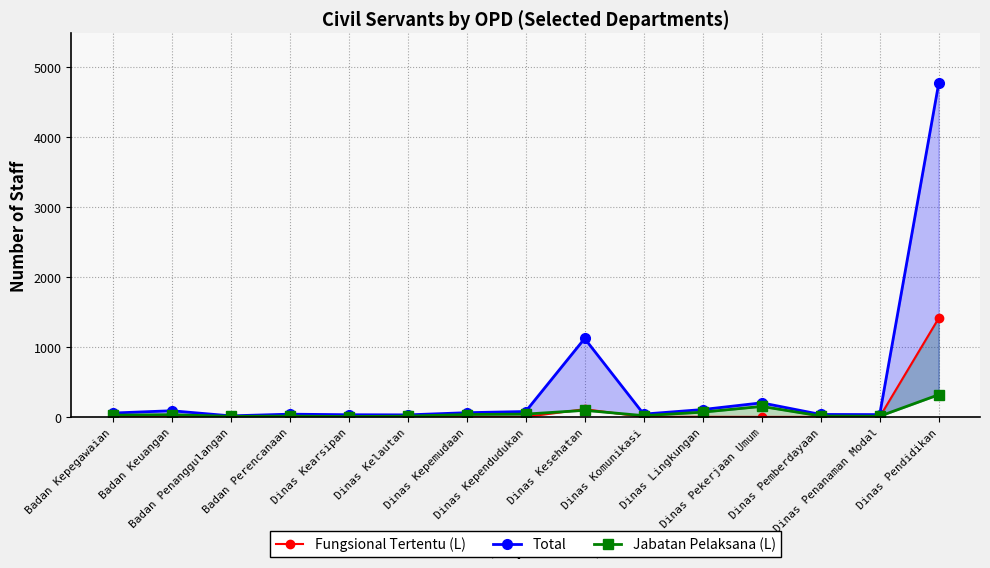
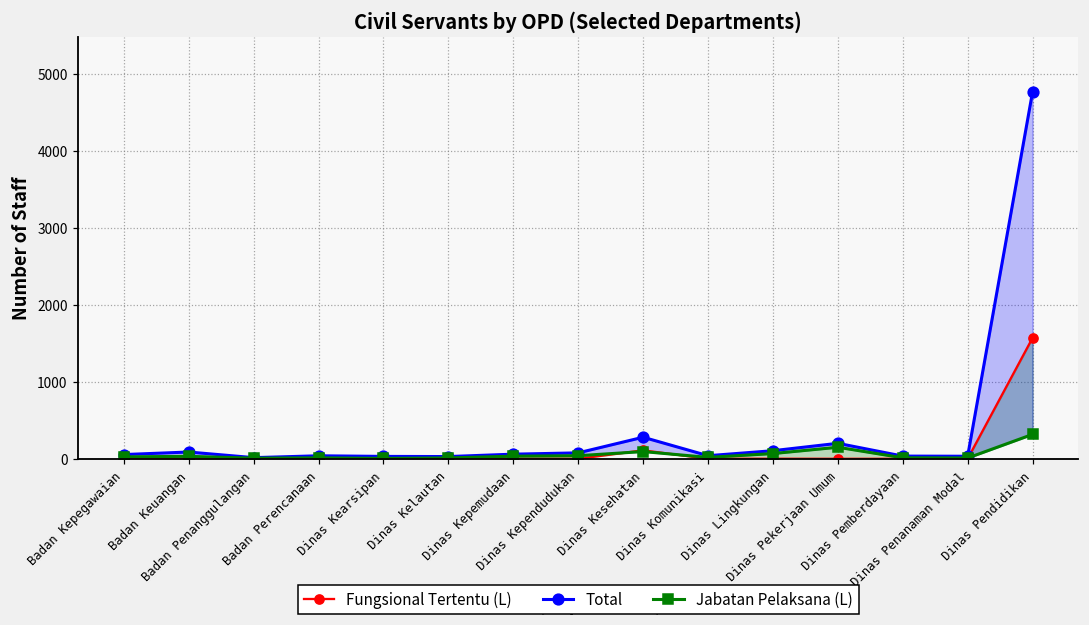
Total, Dinas Kesehatan: 1100 -> 300
Fungsional Tertentu (L), Dinas Pendidikan: 1400 -> 1600
